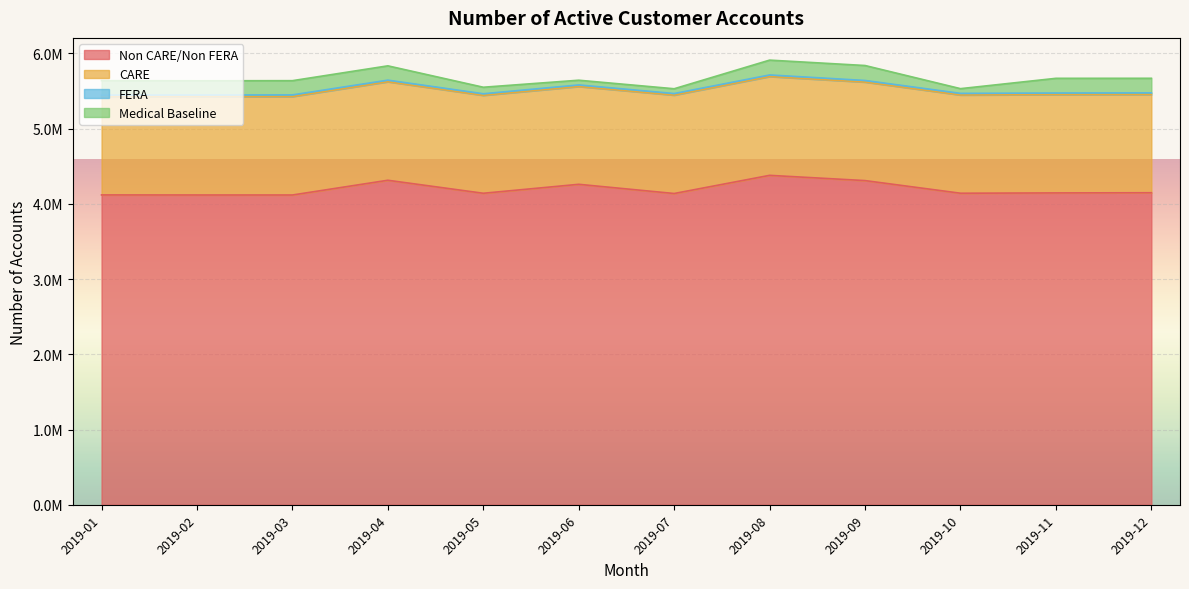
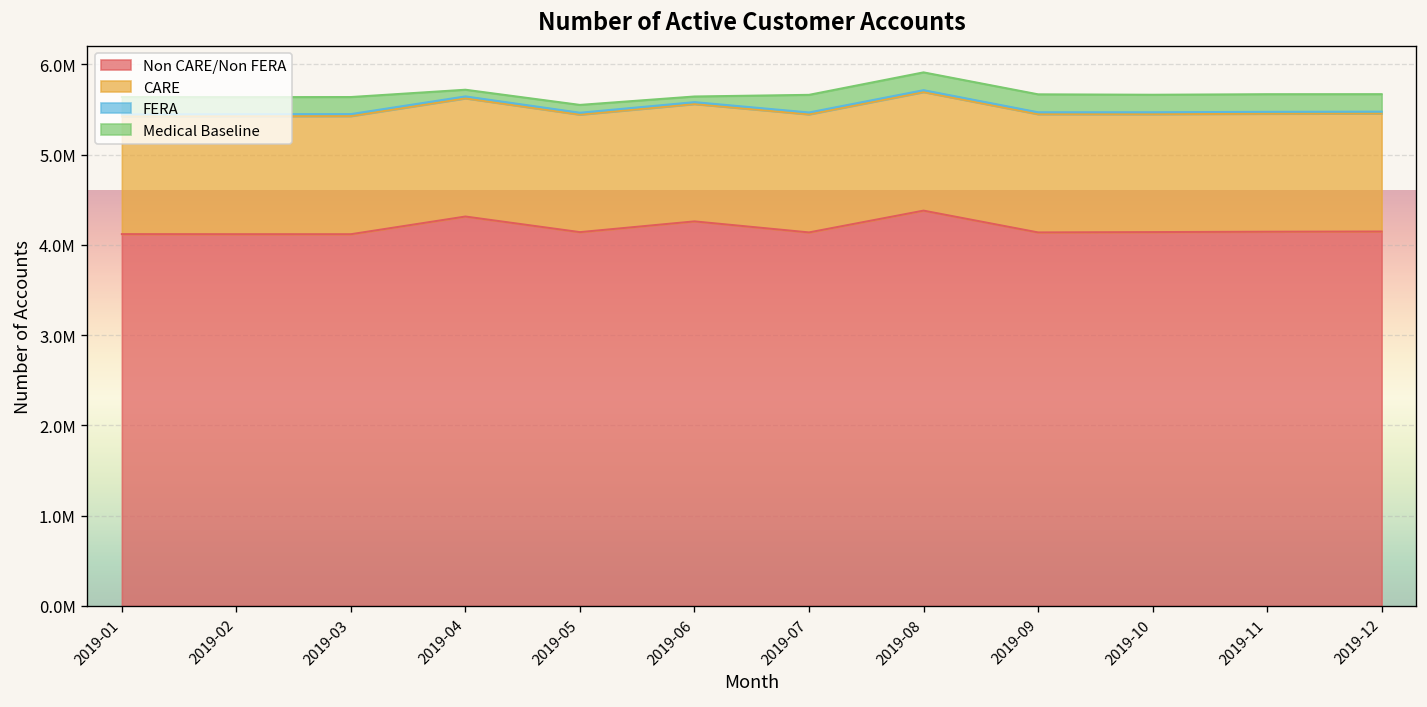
Medical Baseline, 2019-04: 200000 -> 100000
Medical Baseline, 2019-07: 100000 -> 200000
Non CARE/Non FERA, 2019-09: 4300000 -> 4100000
Medical Baseline, 2019-10: 100000 -> 200000
